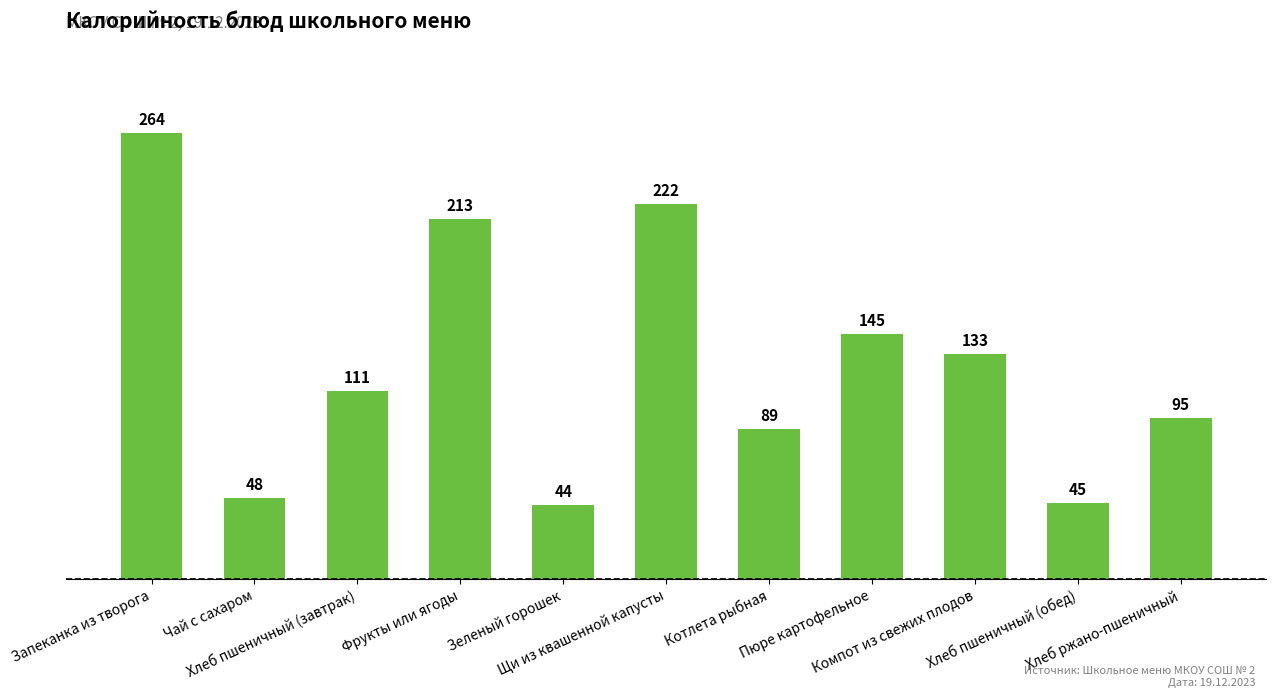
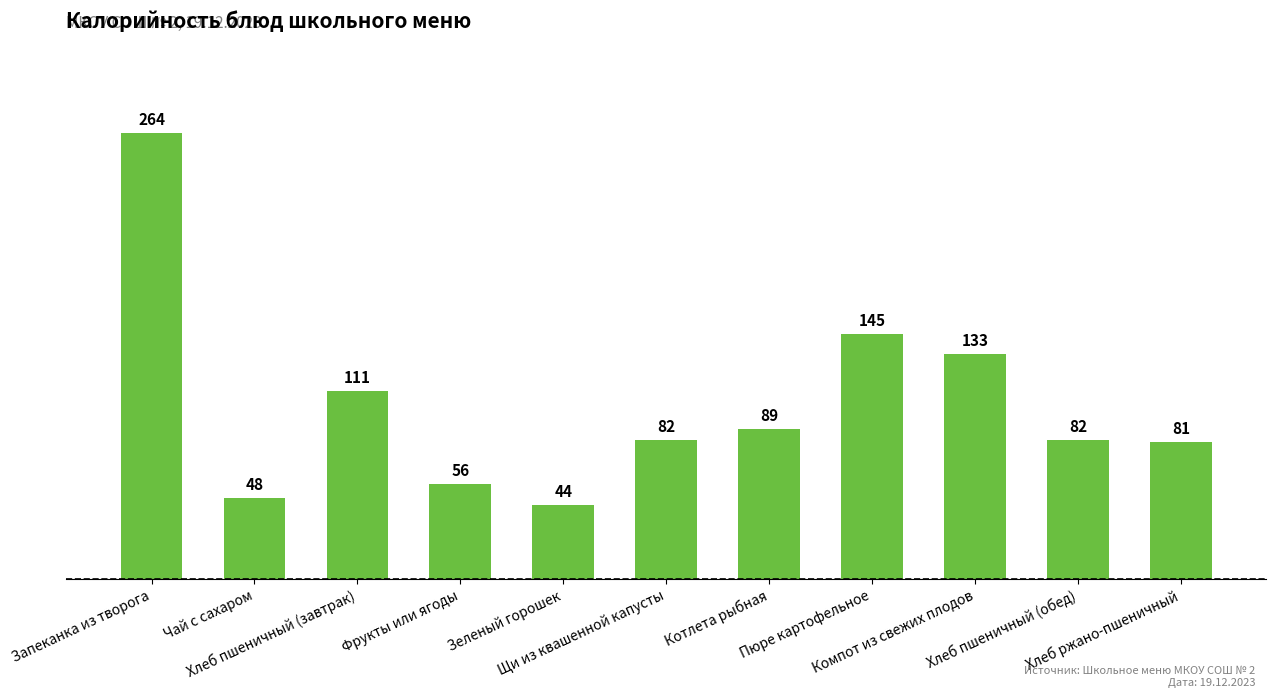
Фрукты или ягоды: 213 -> 56
Щи из квашенной капусты: 222 -> 82
Хлеб пшеничный (обед): 45 -> 82
Хлеб ржано-пшеничный: 95 -> 81
